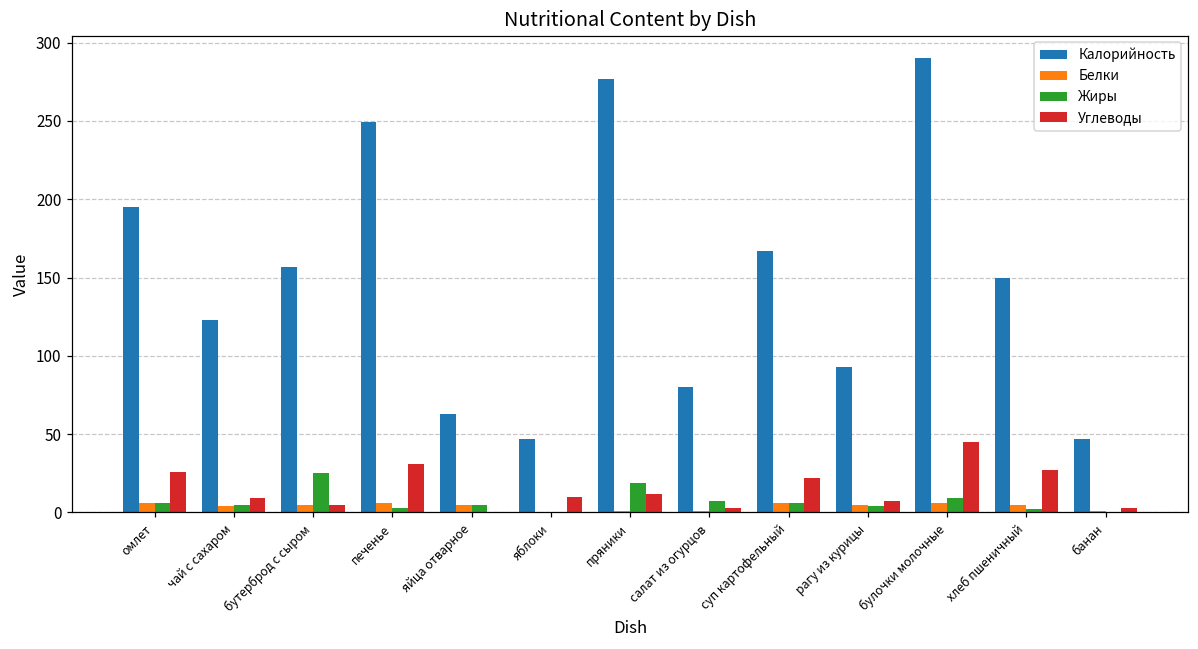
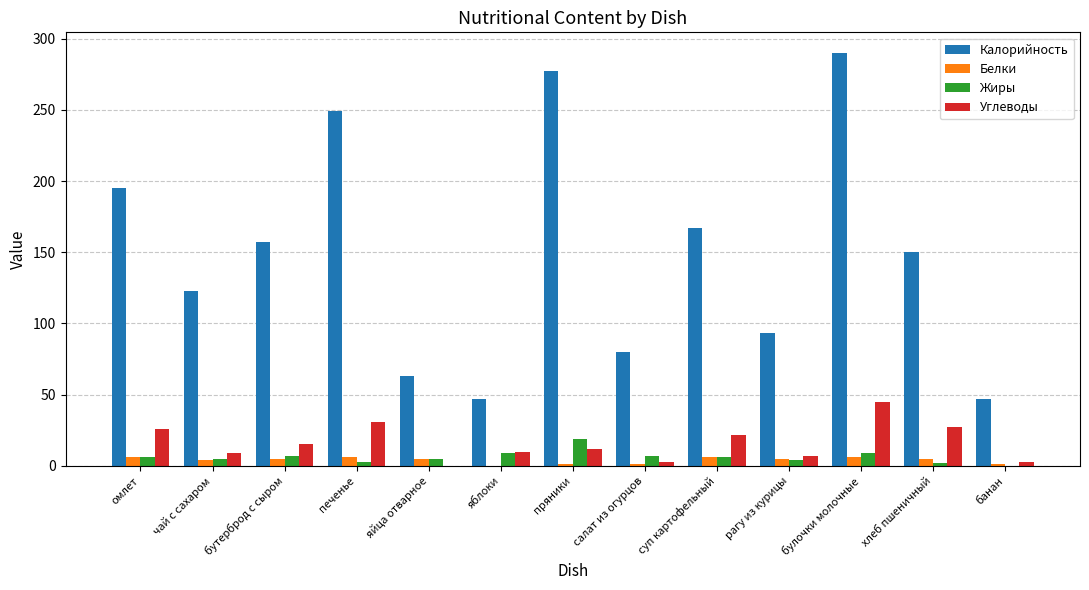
Жиры, бутерброд с сыром: 25 -> 7
Углеводы, бутерброд с сыром: 5 -> 15
Жиры, яблоки: 0 -> 9
